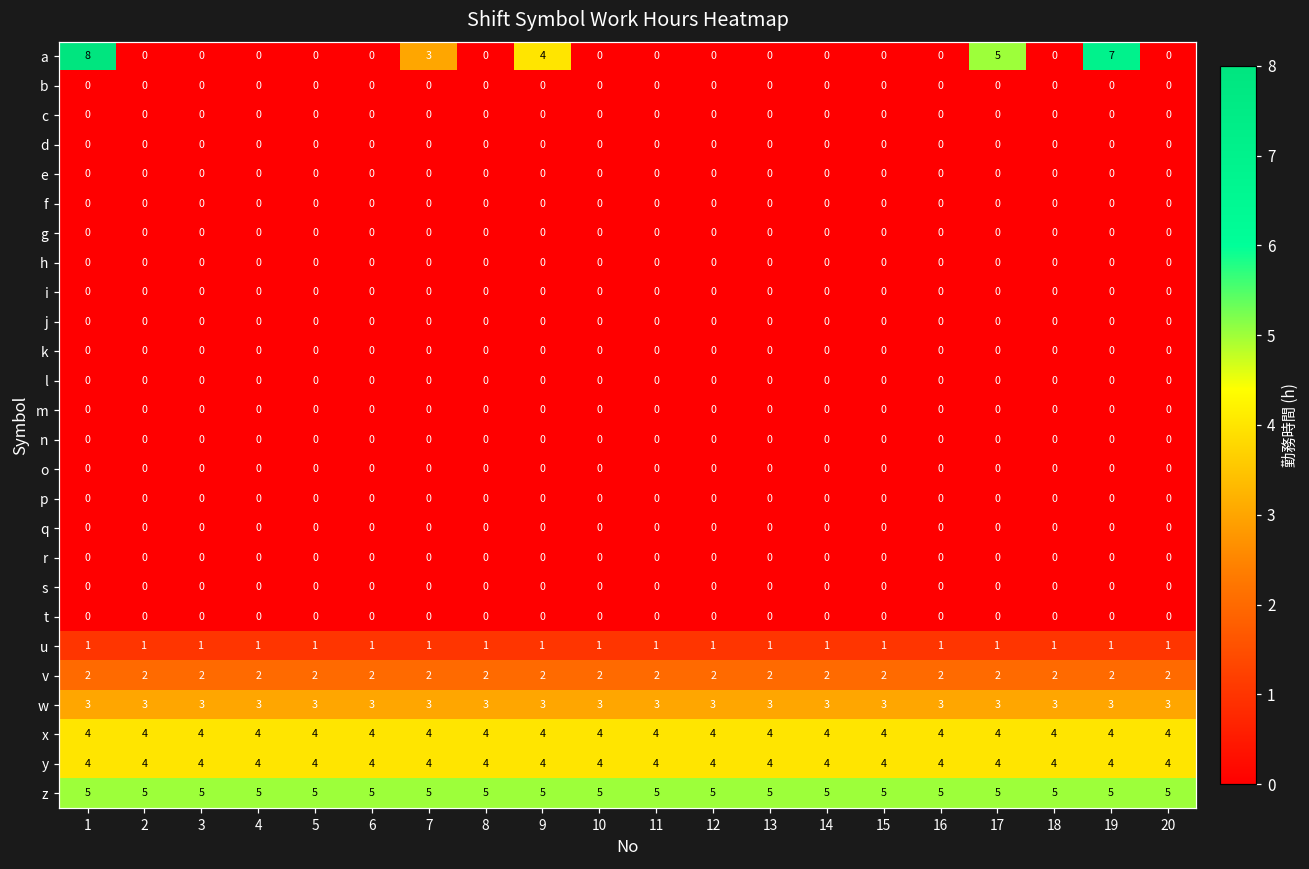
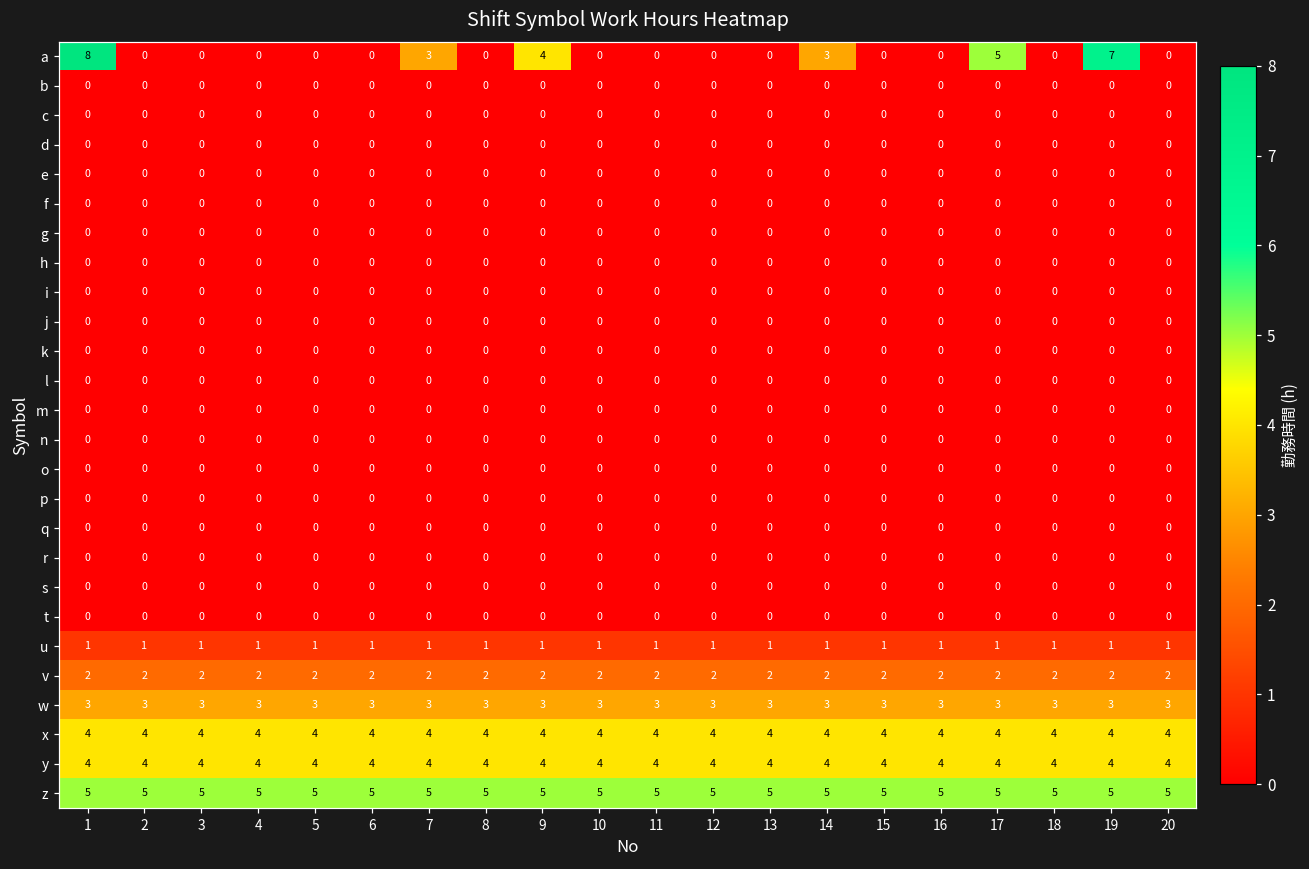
a, 14: 0 -> 3
